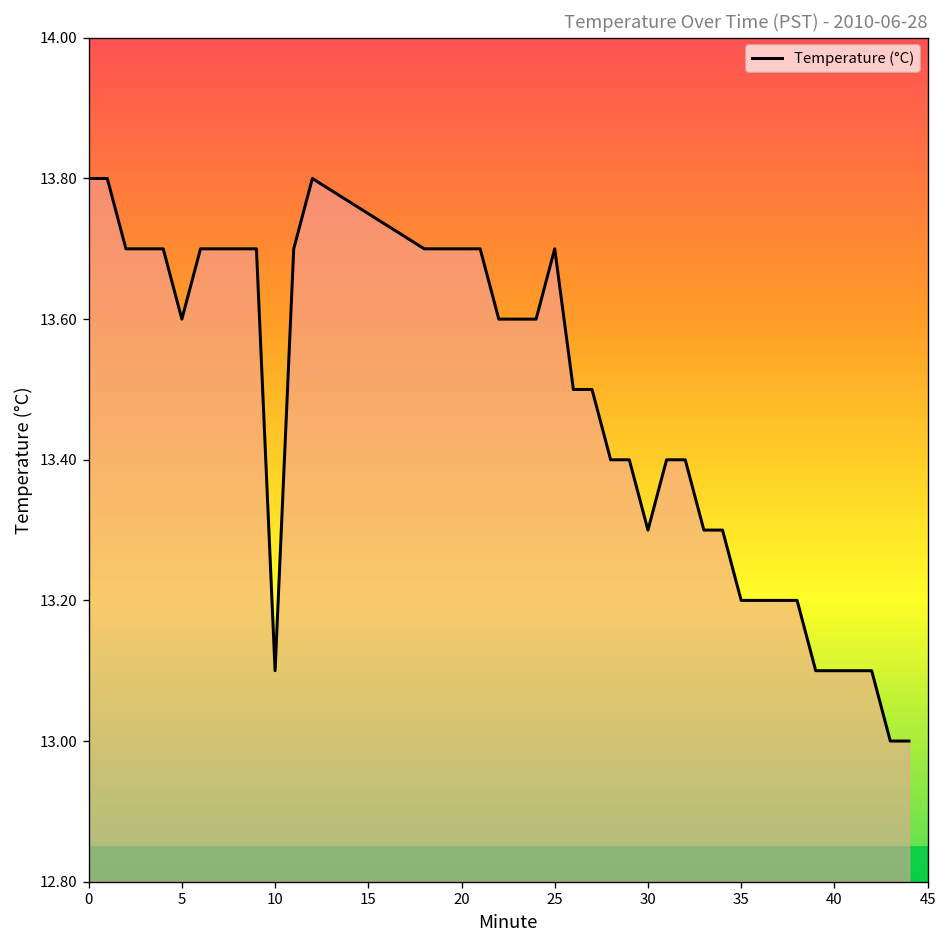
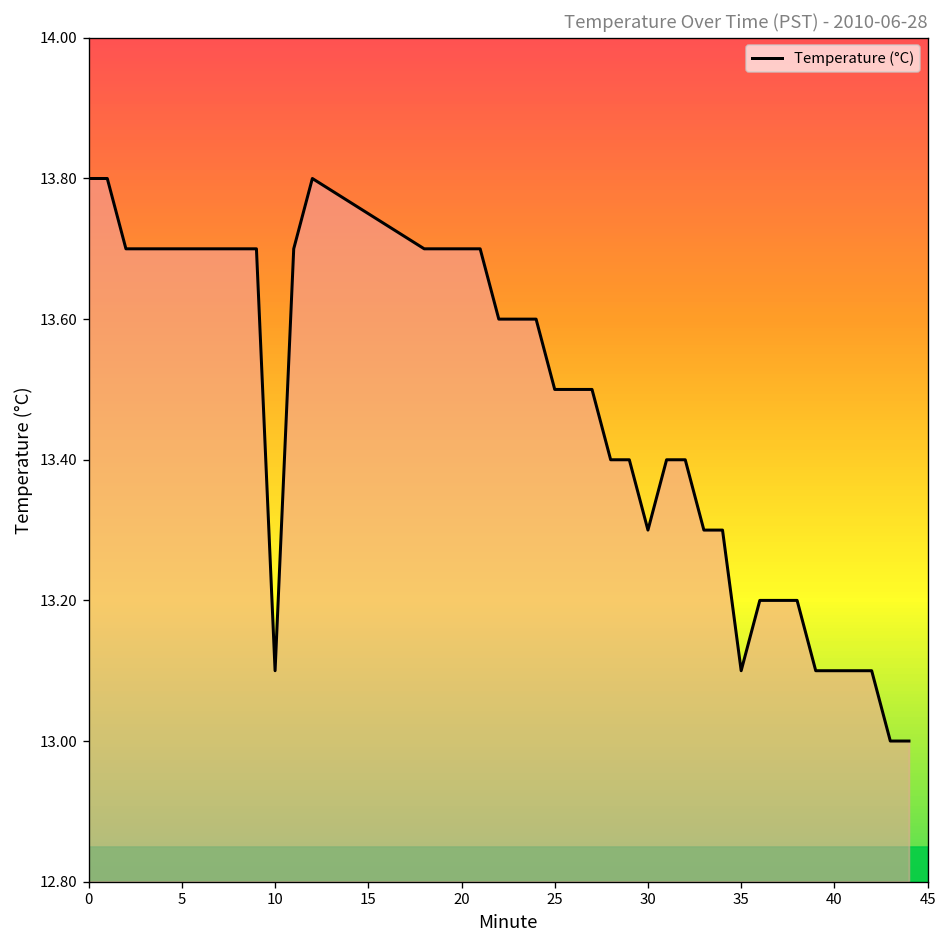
5: 13.6 -> 13.7
25: 13.7 -> 13.5
35: 13.2 -> 13.1
